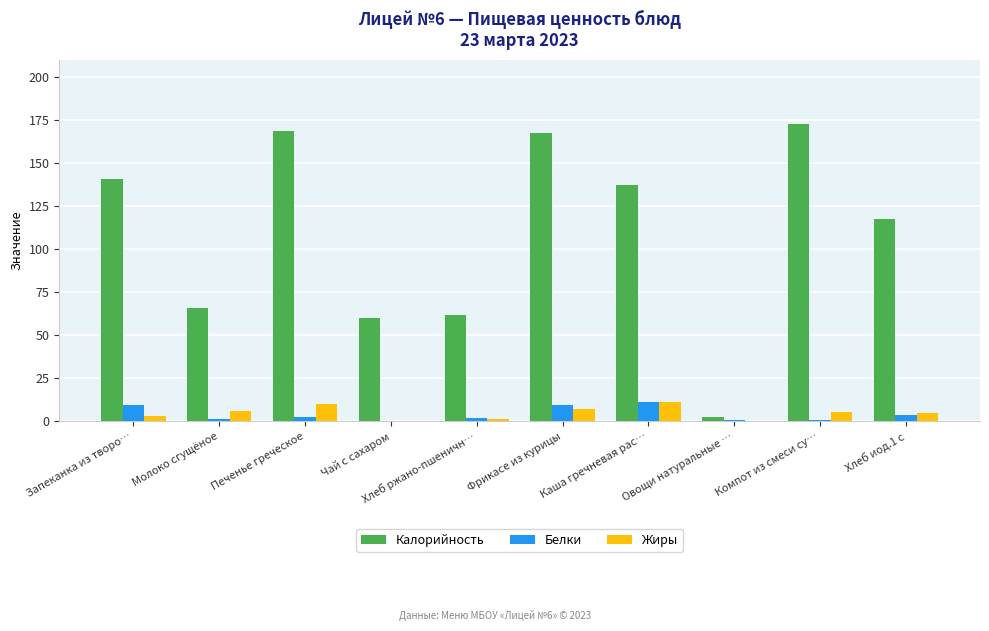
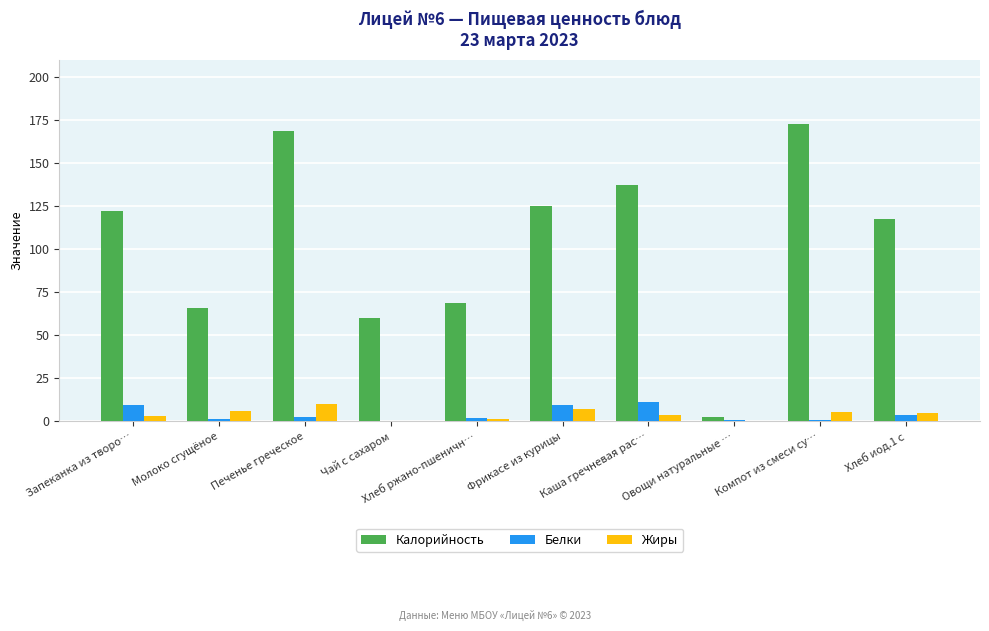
Калорийность, Запеканка из творо…: 141 -> 122
Калорийность, Хлеб ржано-пшеничн…: 62 -> 69
Калорийность, Фрикасе из курицы: 167 -> 125
Жиры, Каша гречневая рас…: 11 -> 4
